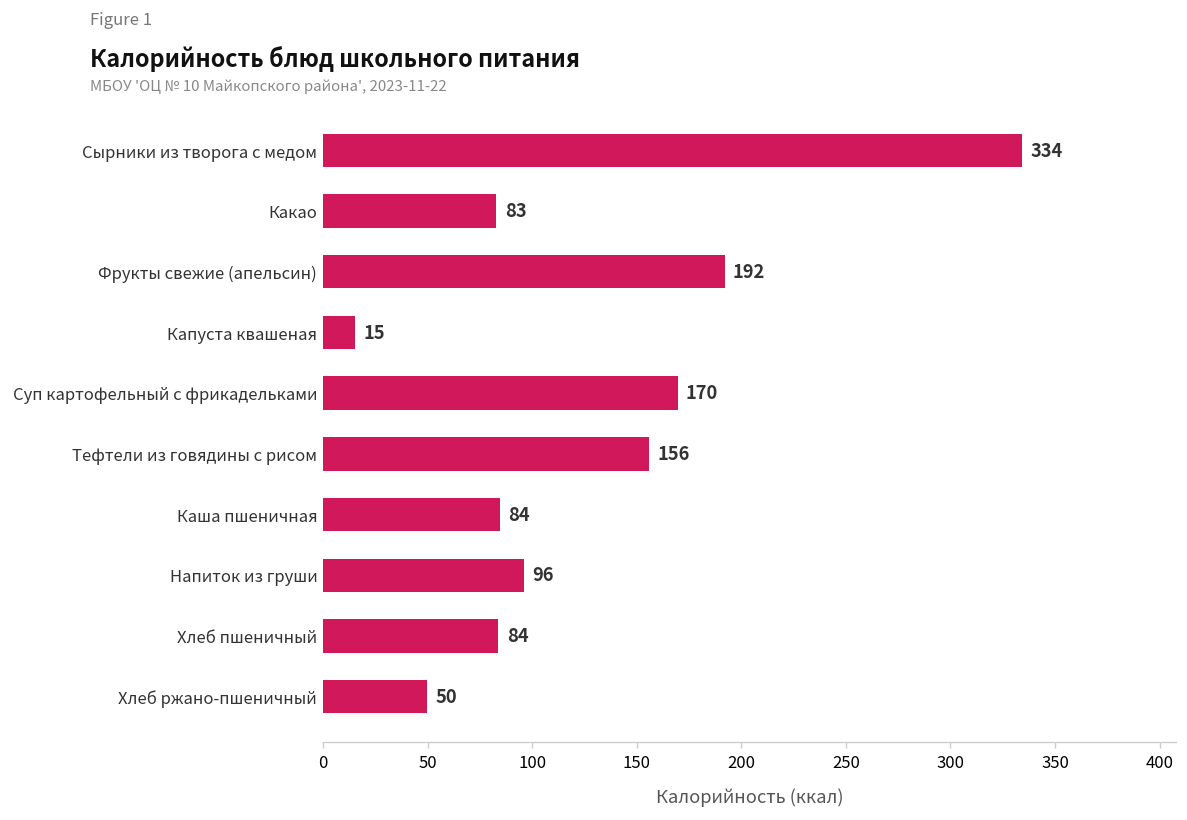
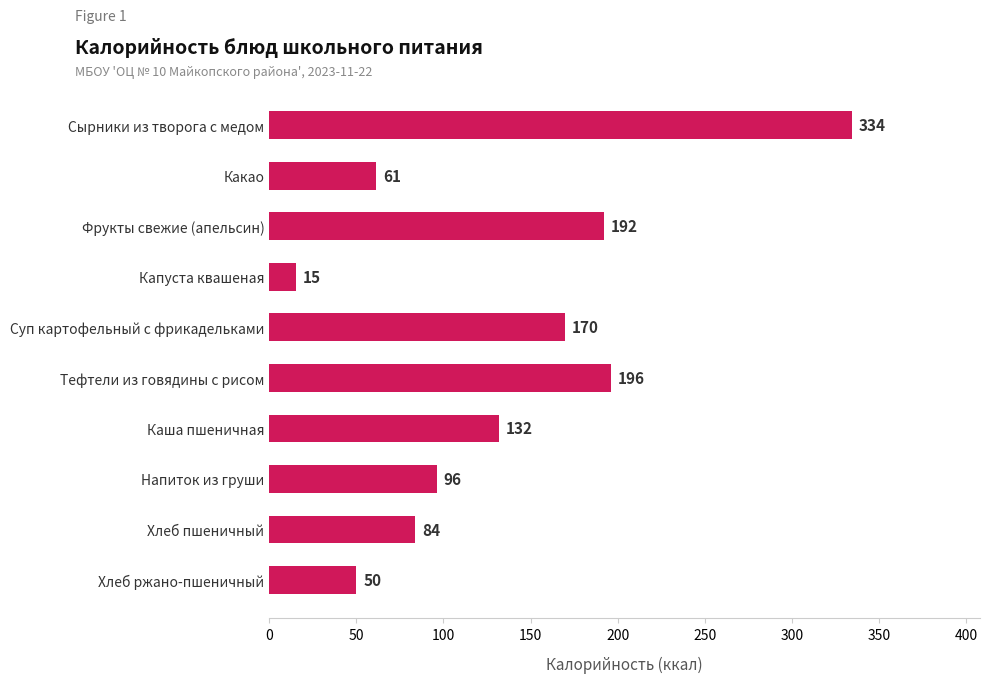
Какао: 83 -> 61
Тефтели из говядины с рисом: 156 -> 196
Каша пшеничная: 84 -> 132
